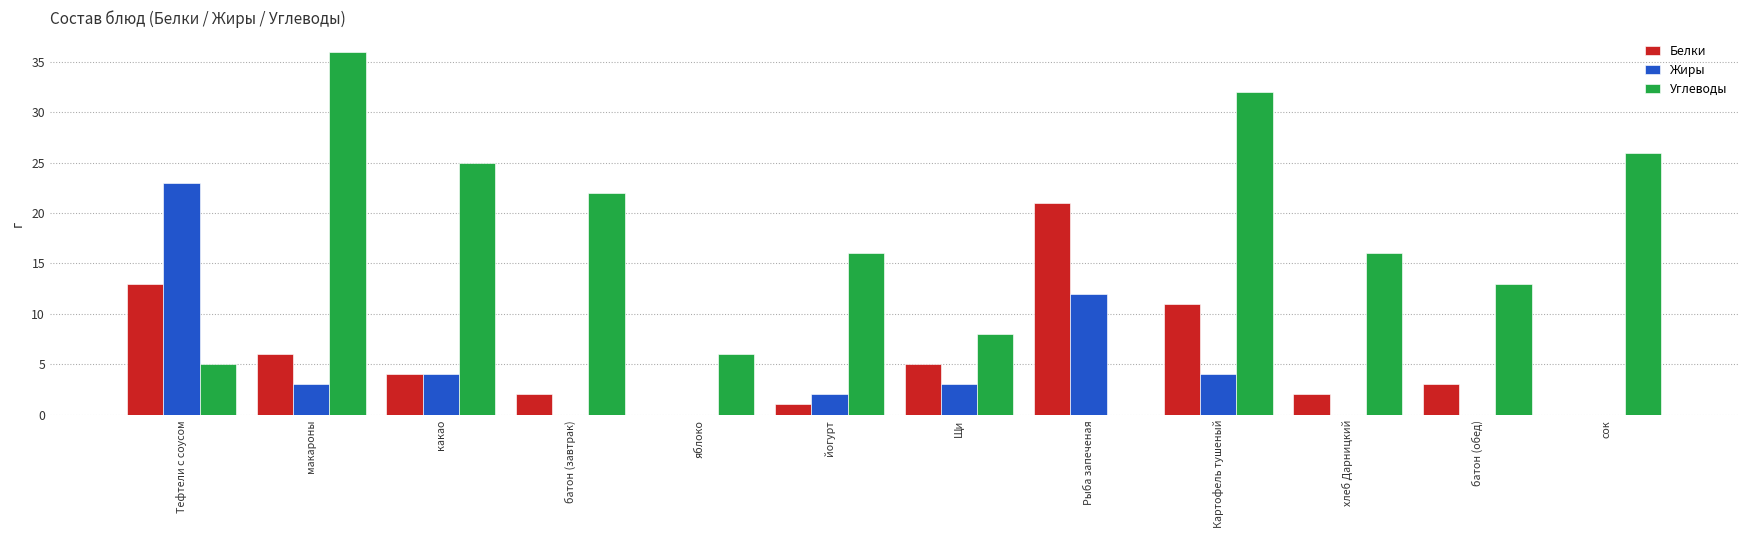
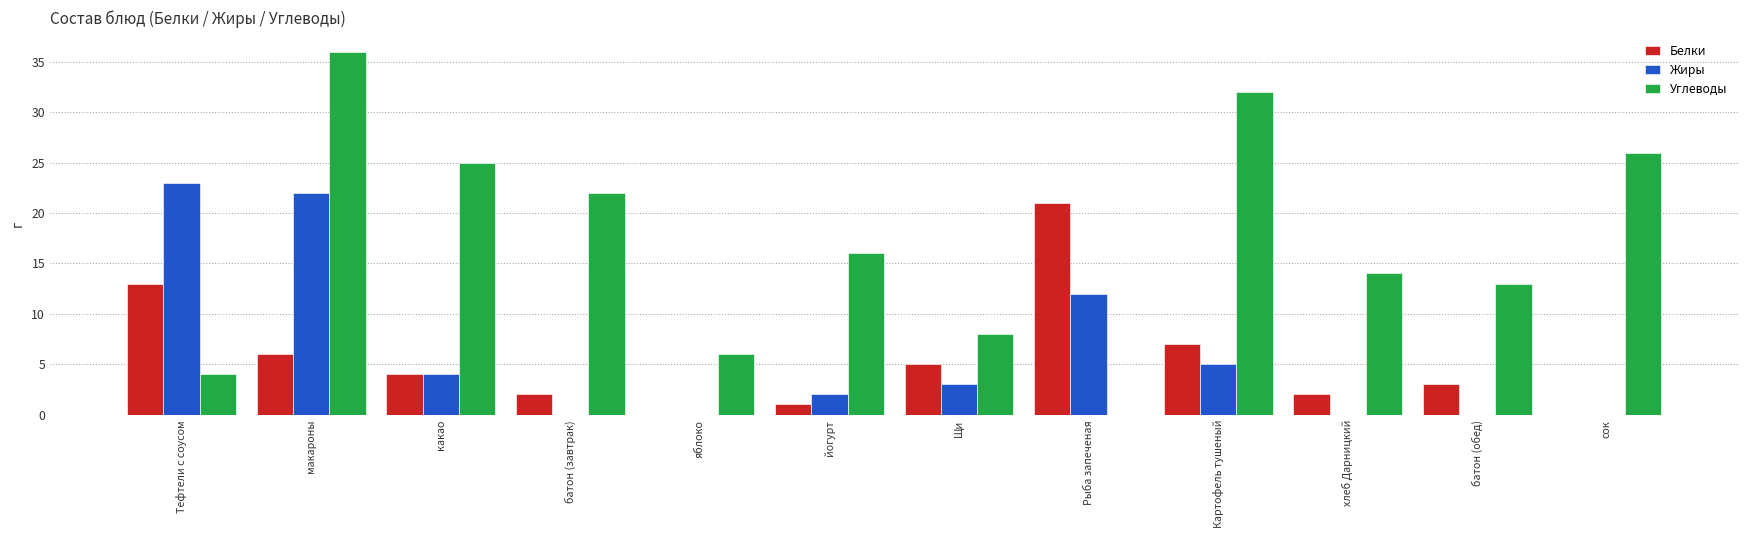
Углеводы, Тефтели с соусом: 5 -> 4
Жиры, макароны: 3 -> 22
Белки, Картофель тушеный: 11 -> 7
Жиры, Картофель тушеный: 4 -> 5
Углеводы, хлеб Дарницкий: 16 -> 14
